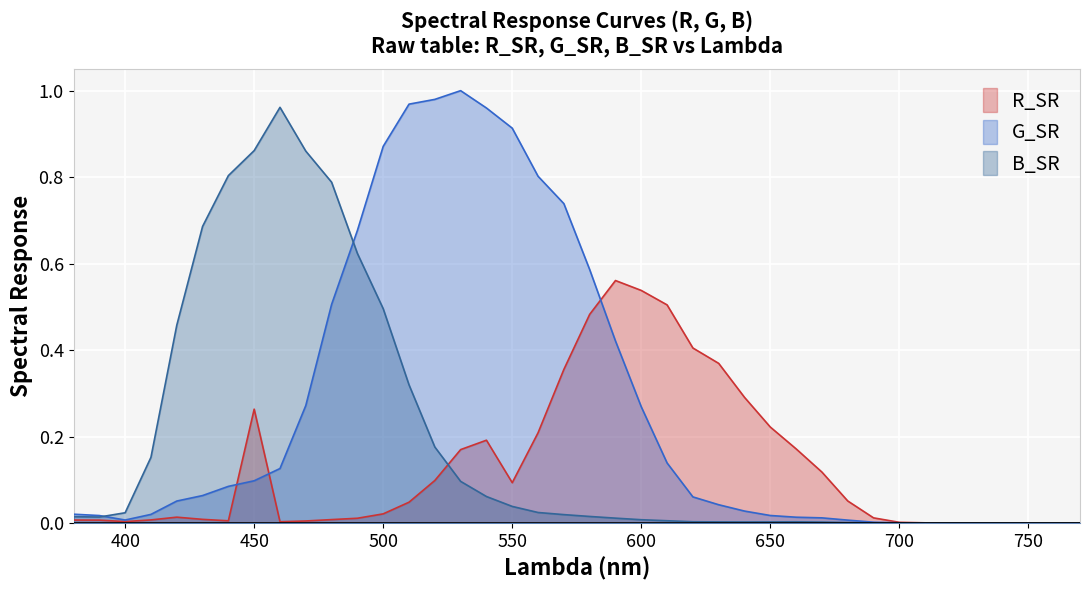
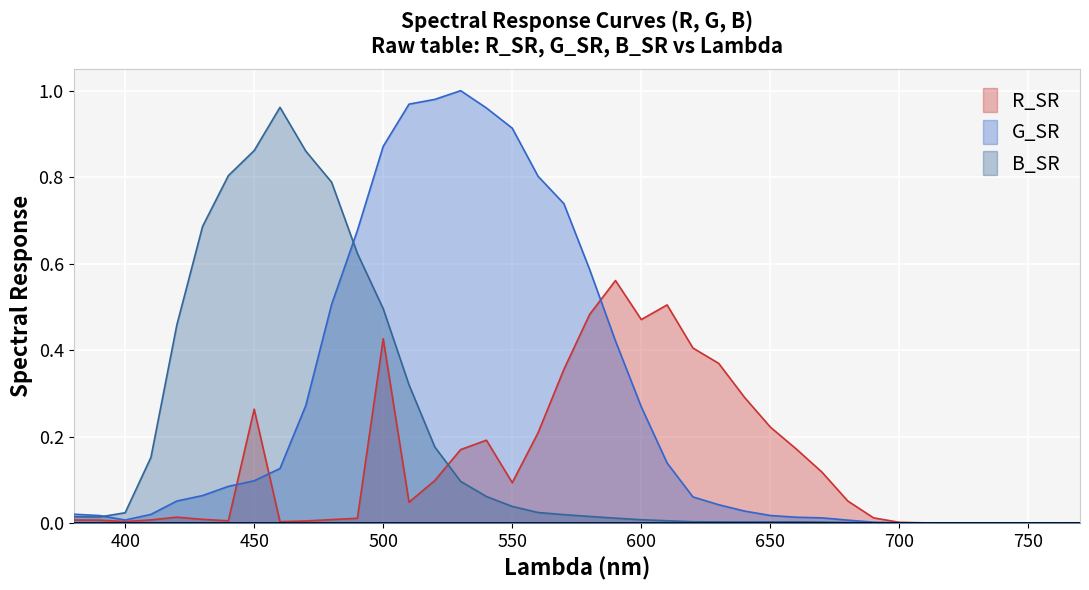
R_SR, 500: 0.02 -> 0.43
R_SR, 600: 0.54 -> 0.47
